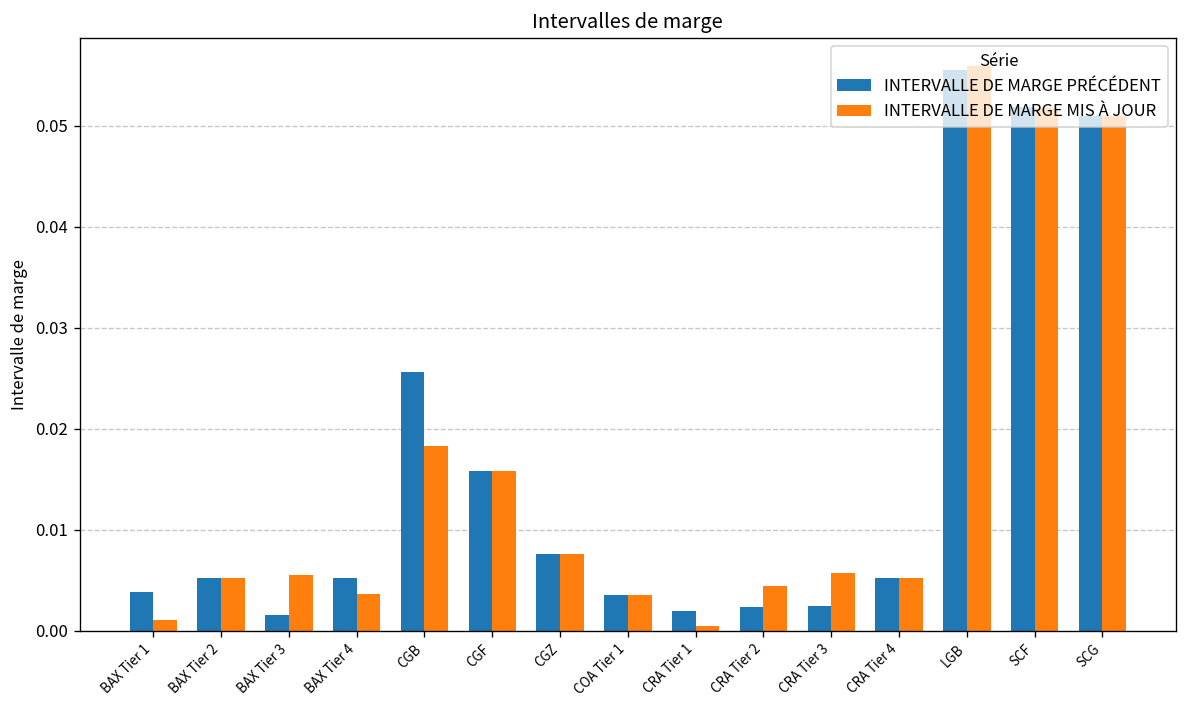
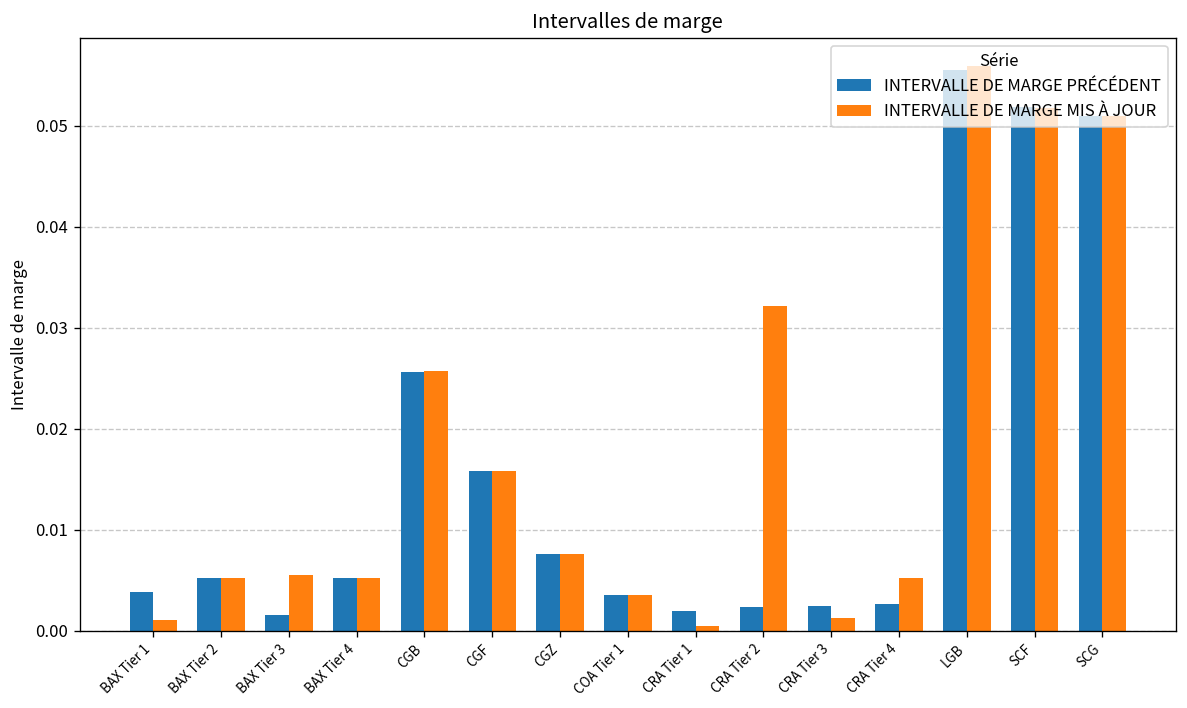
INTERVALLE DE MARGE MIS À JOUR, BAX Tier 4: 0.004 -> 0.005
INTERVALLE DE MARGE MIS À JOUR, CGB: 0.018 -> 0.026
INTERVALLE DE MARGE MIS À JOUR, CRA Tier 2: 0.004 -> 0.032
INTERVALLE DE MARGE MIS À JOUR, CRA Tier 3: 0.006 -> 0.001
INTERVALLE DE MARGE PRÉCÉDENT, CRA Tier 4: 0.005 -> 0.003
